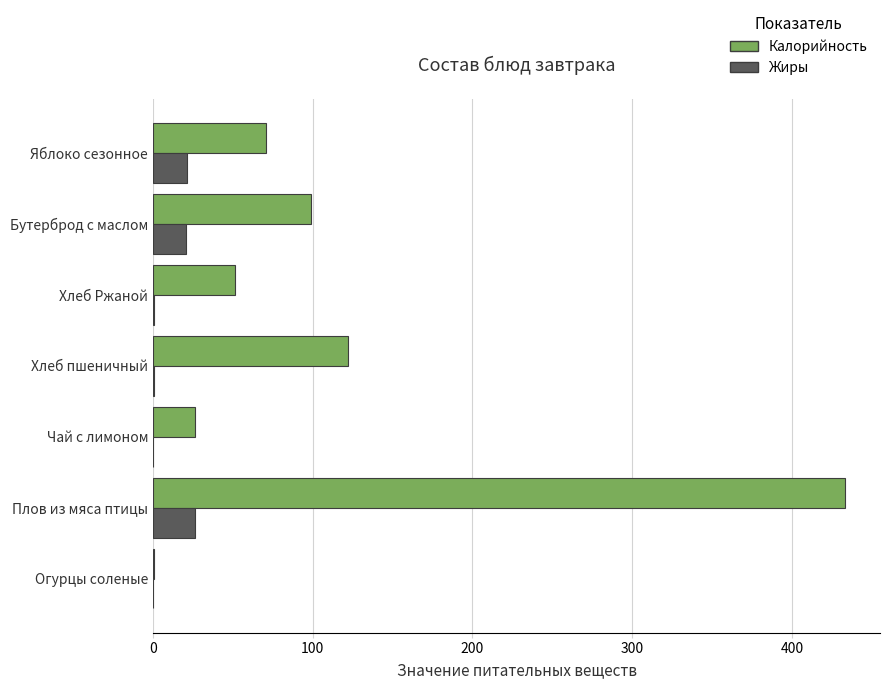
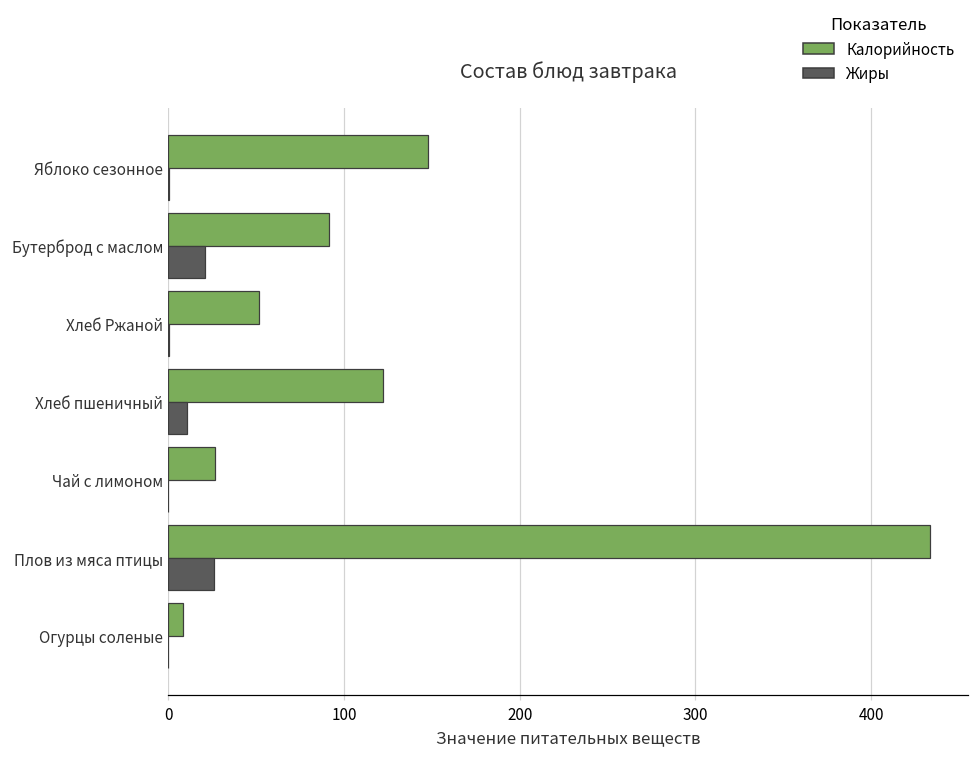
Калорийность, Яблоко сезонное: 71 -> 148
Жиры, Яблоко сезонное: 21 -> 1
Калорийность, Бутерброд с маслом: 99 -> 92
Жиры, Хлеб пшеничный: 1 -> 11
Калорийность, Огурцы соленые: 1 -> 9
